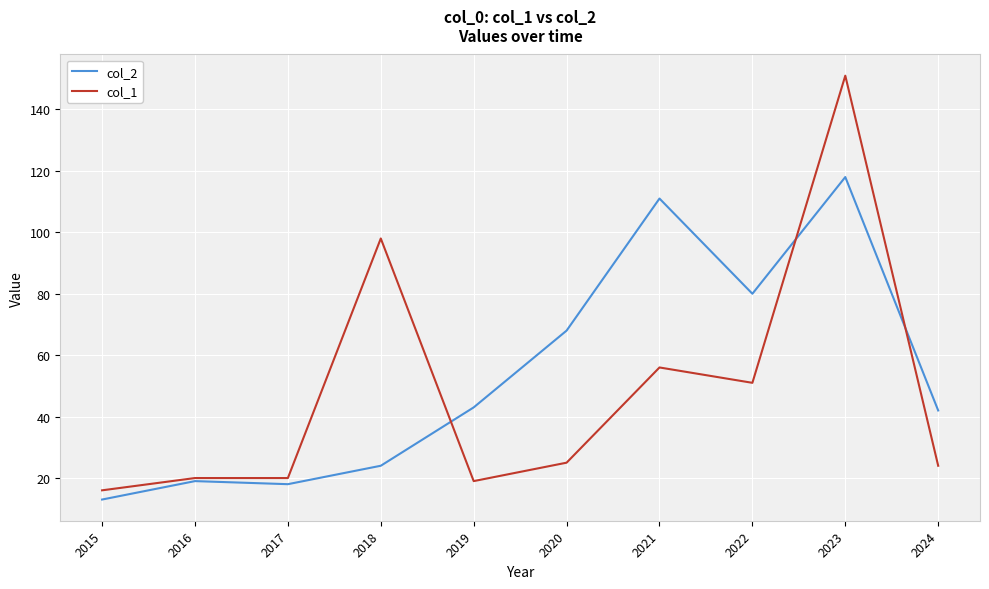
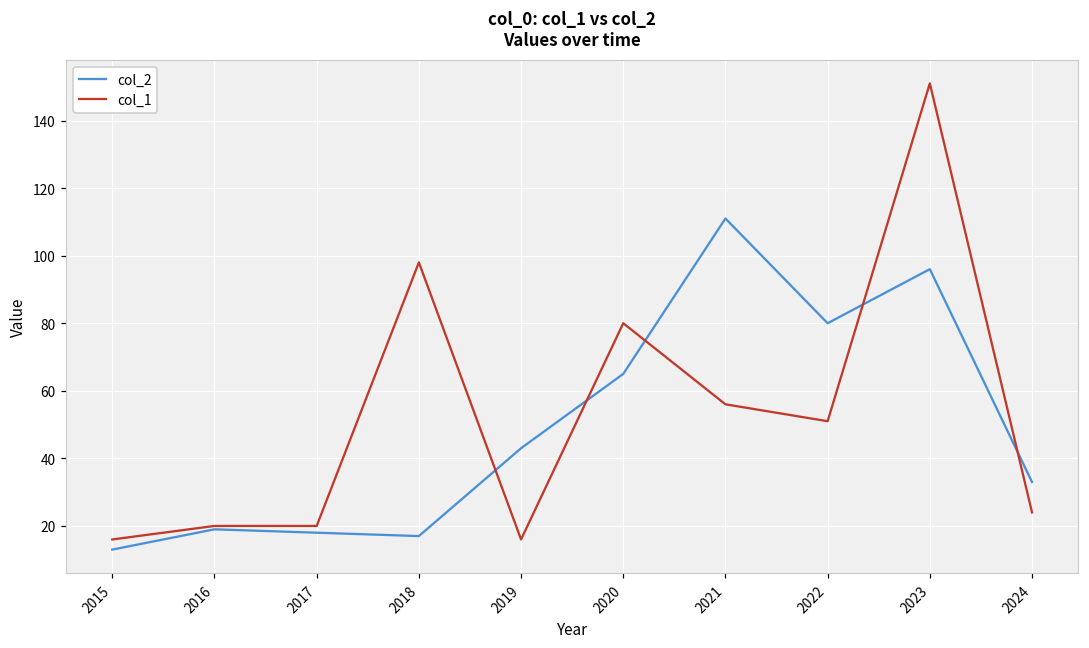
col_2, 2018: 24 -> 17
col_1, 2019: 19 -> 16
col_2, 2020: 68 -> 65
col_1, 2020: 25 -> 80
col_2, 2023: 118 -> 96
col_2, 2024: 42 -> 33
